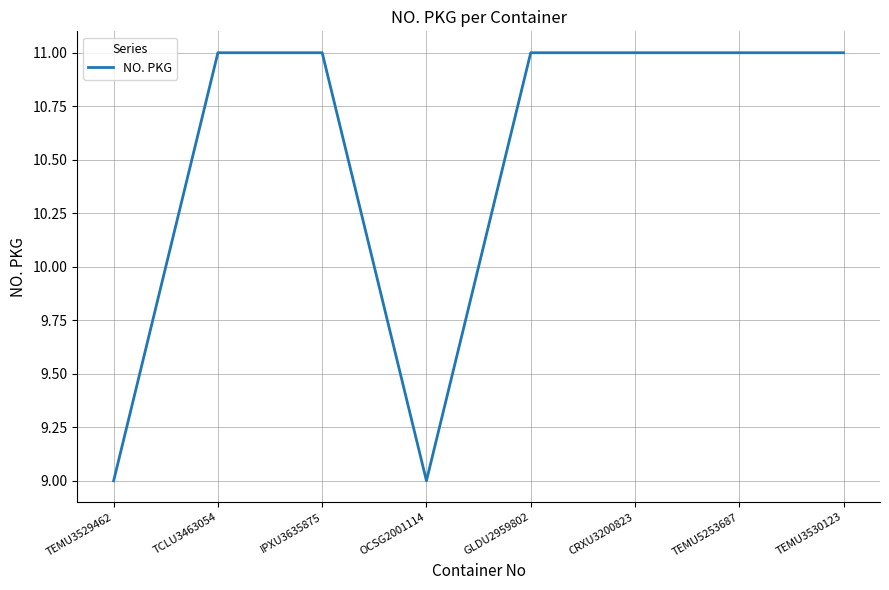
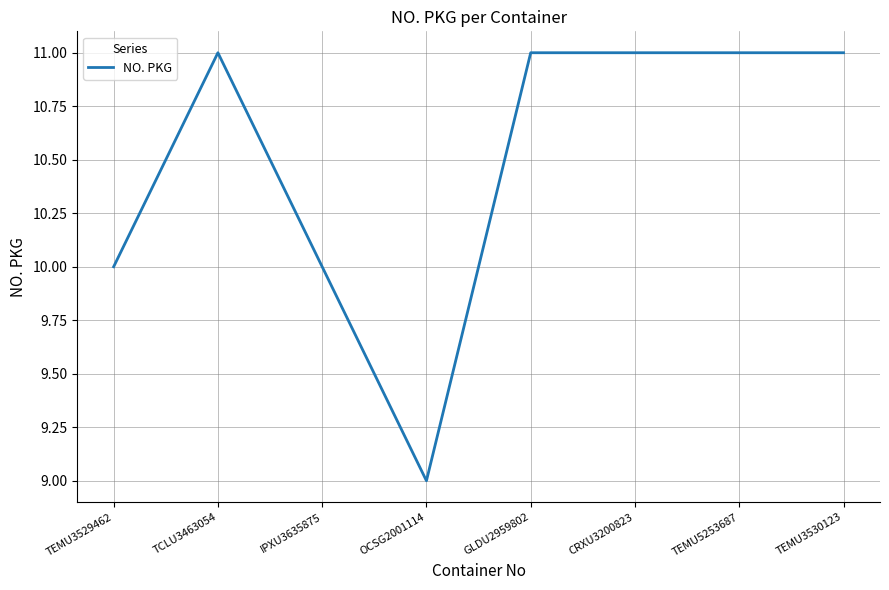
TEMU3529462: 9 -> 10
IPXU3635875: 11 -> 10
